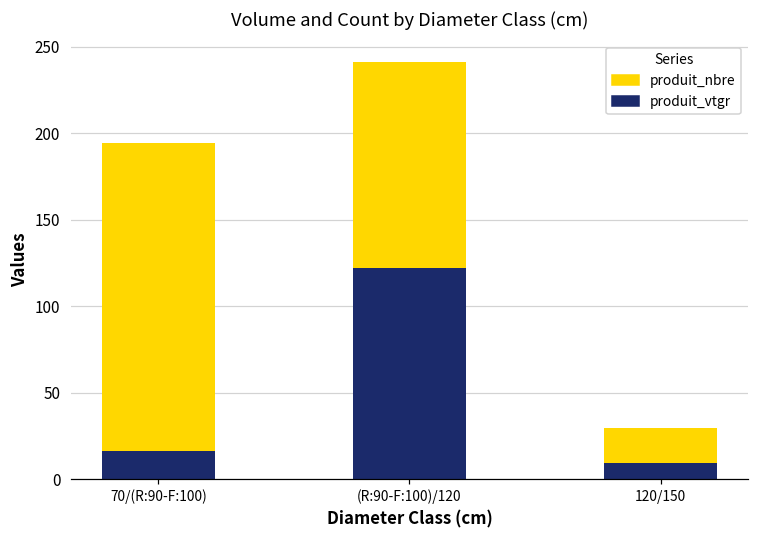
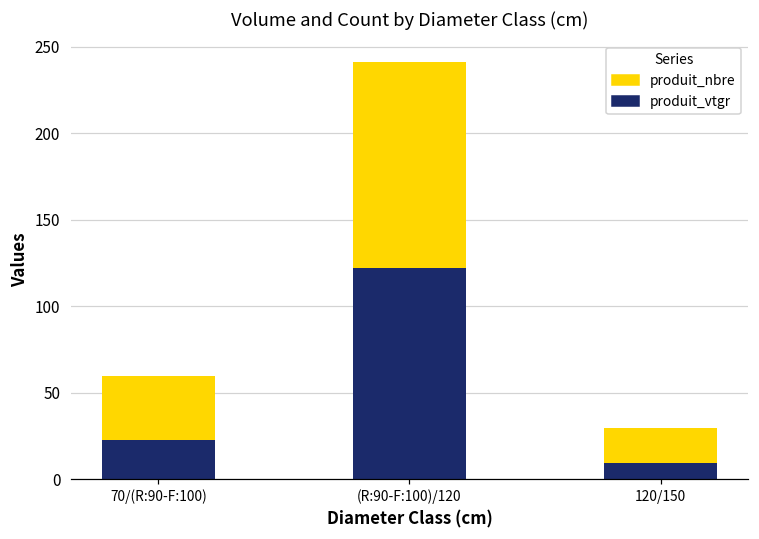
produit_vtgr, 70/(R:90-F:100): 16 -> 23
produit_nbre, 70/(R:90-F:100): 178 -> 37
